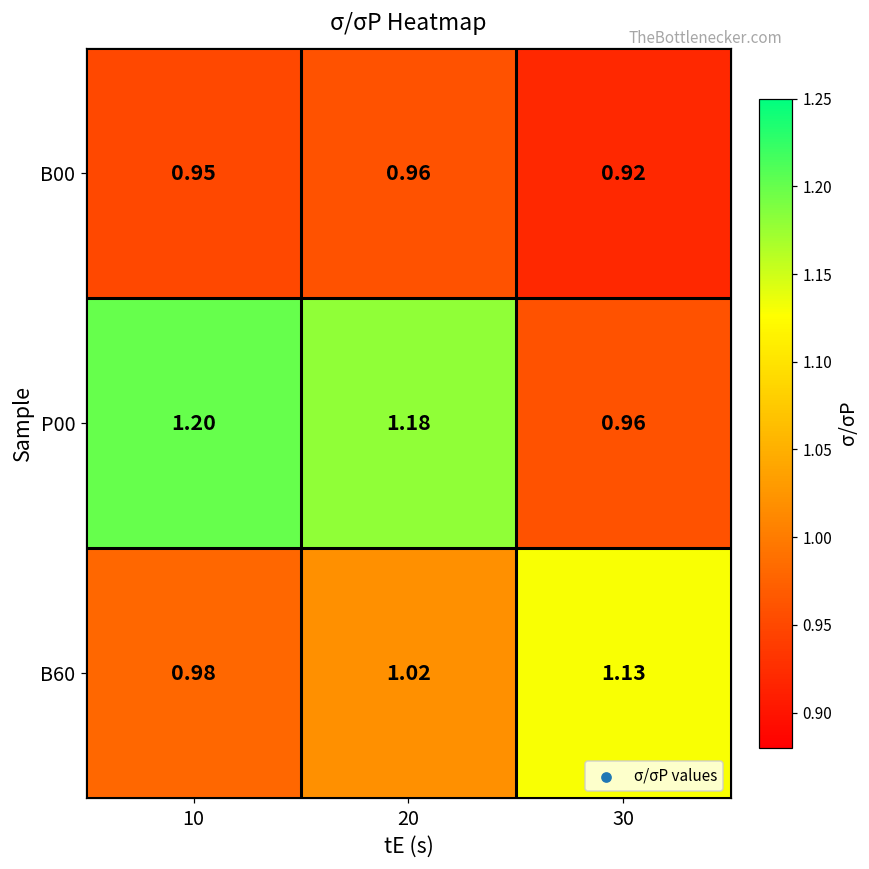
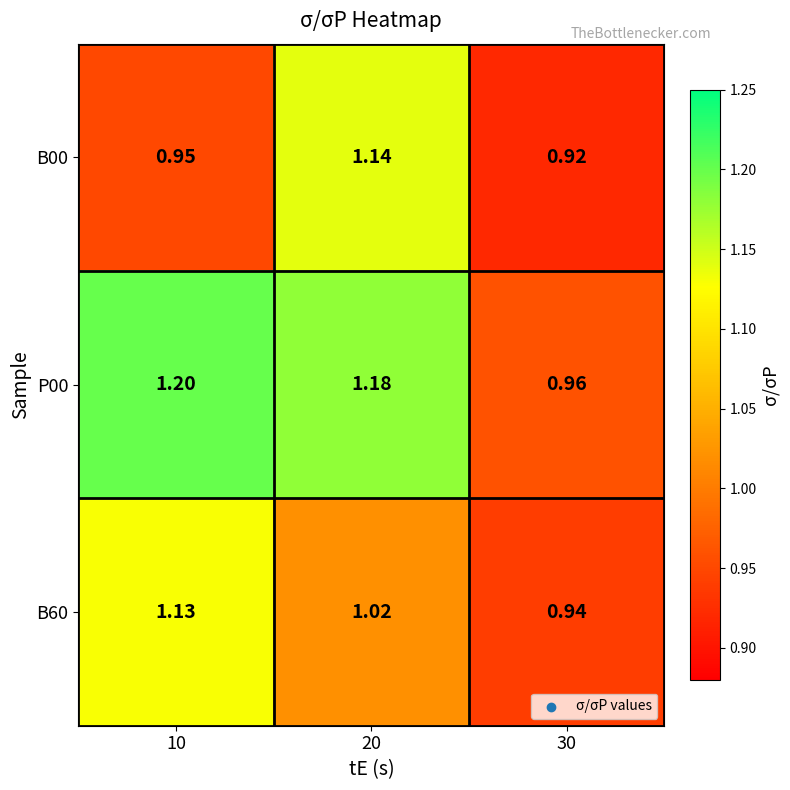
B00, 20: 0.96 -> 1.14
B60, 10: 0.98 -> 1.13
B60, 30: 1.13 -> 0.94
